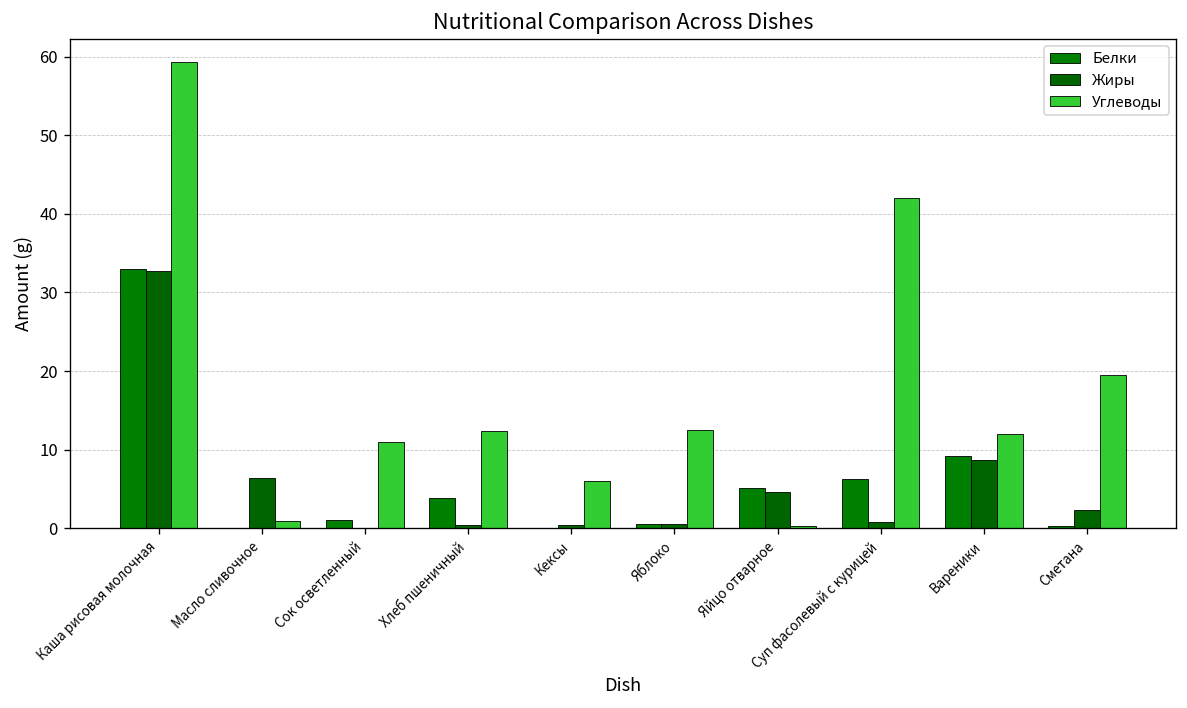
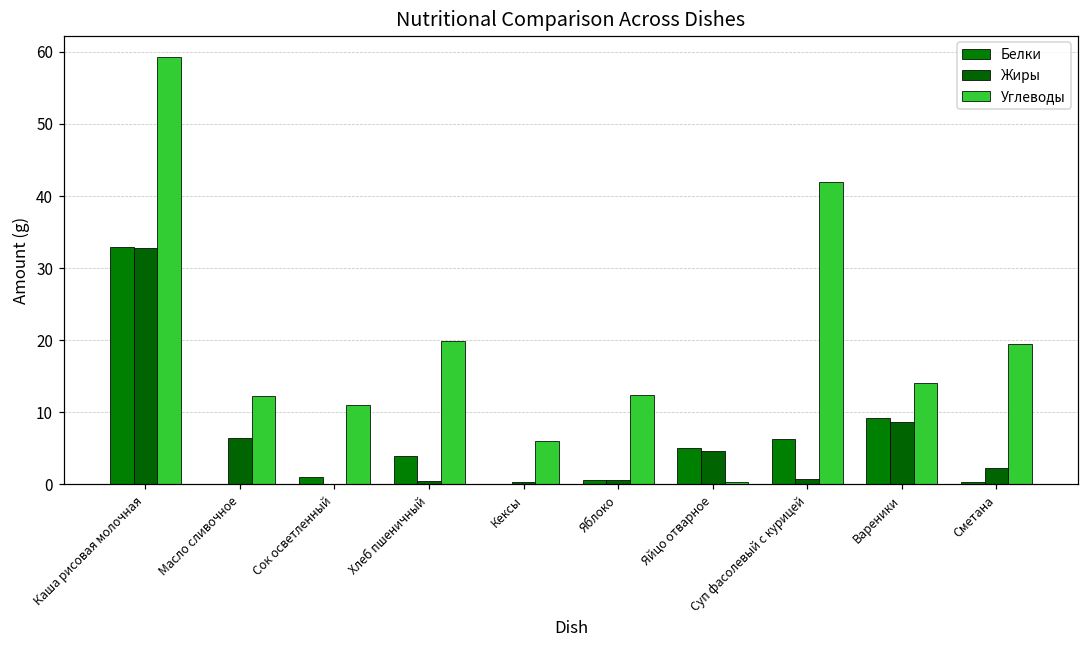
Углеводы, Масло сливочное: 1 -> 12
Углеводы, Хлеб пшеничный: 12 -> 20
Углеводы, Вареники: 12 -> 14
